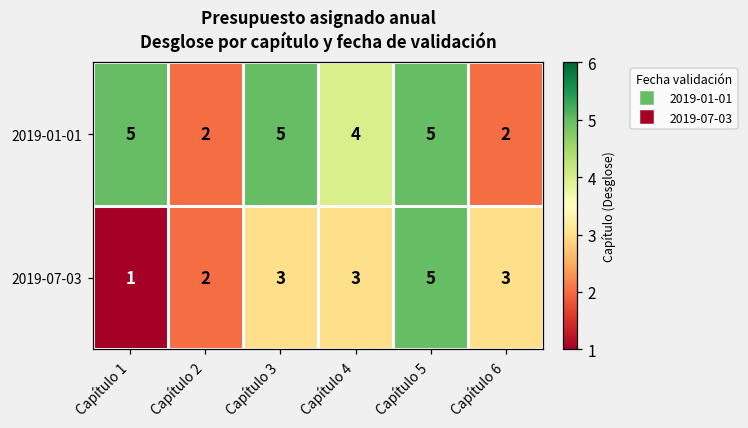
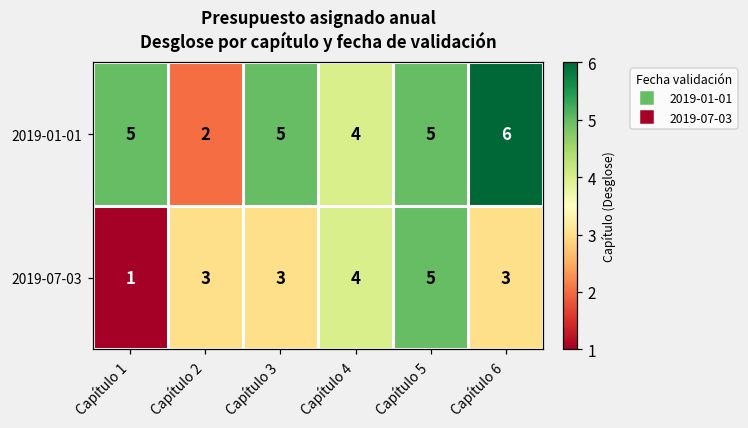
2019-01-01, Capítulo 6: 2 -> 6
2019-07-03, Capítulo 2: 2 -> 3
2019-07-03, Capítulo 4: 3 -> 4
